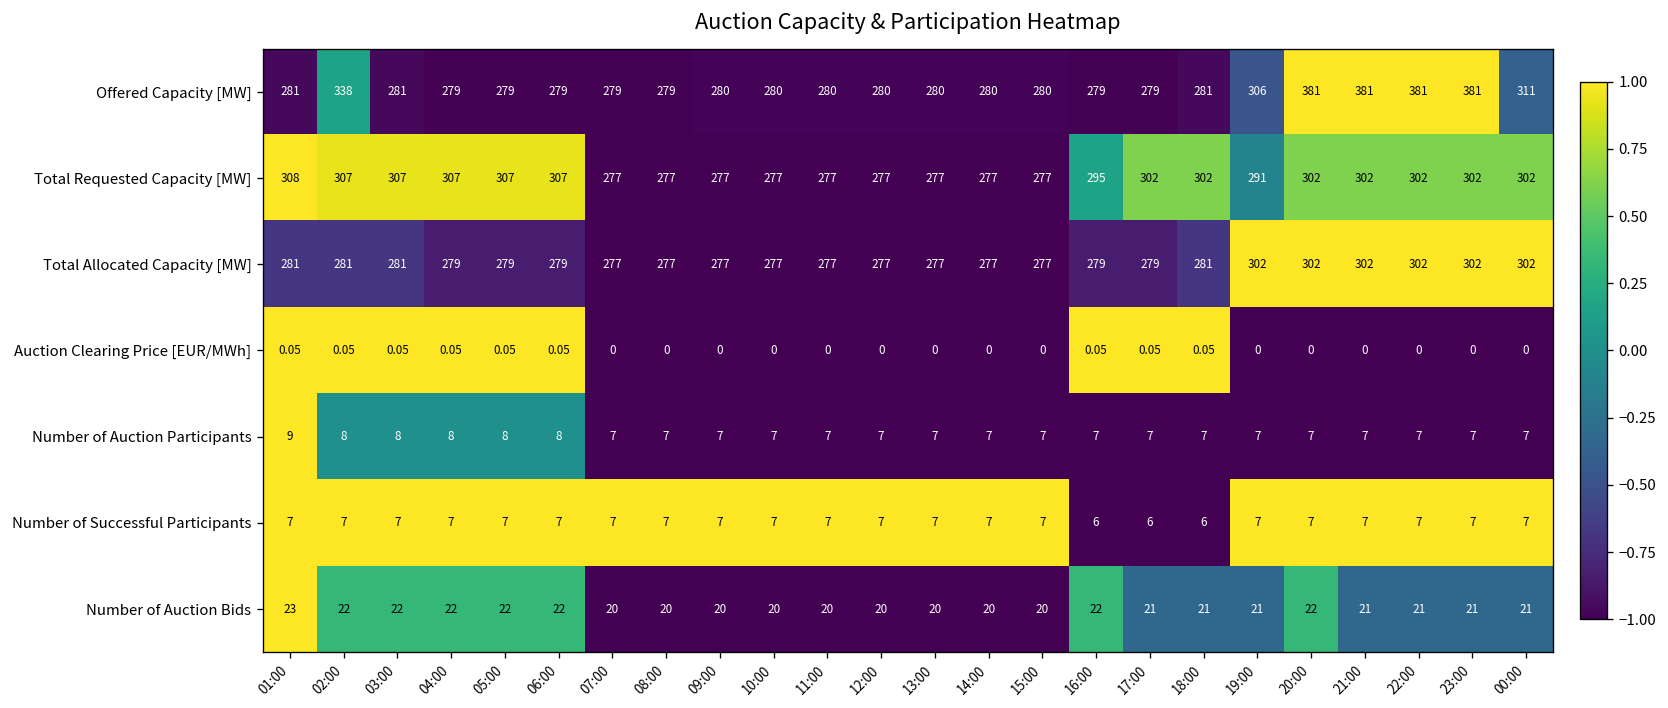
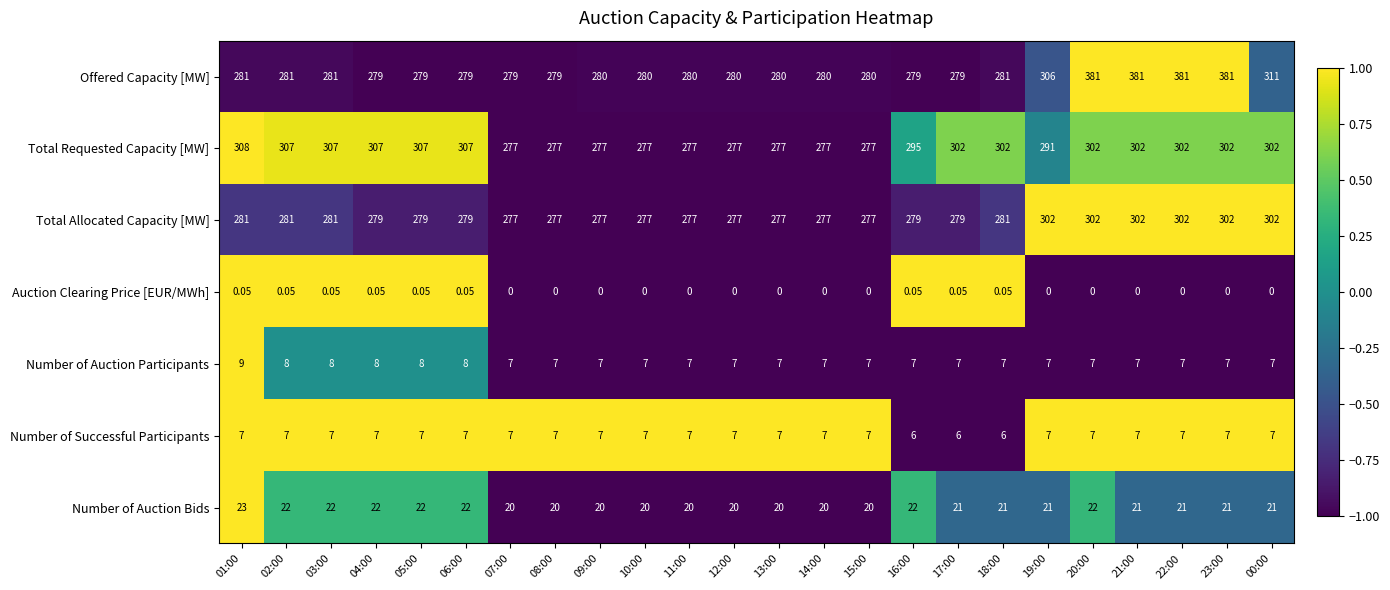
Offered Capacity [MW], 02:00: 338 -> 281
